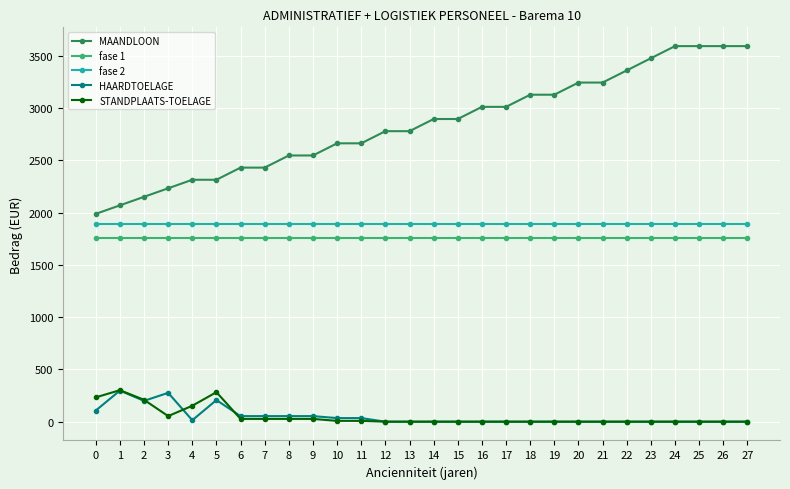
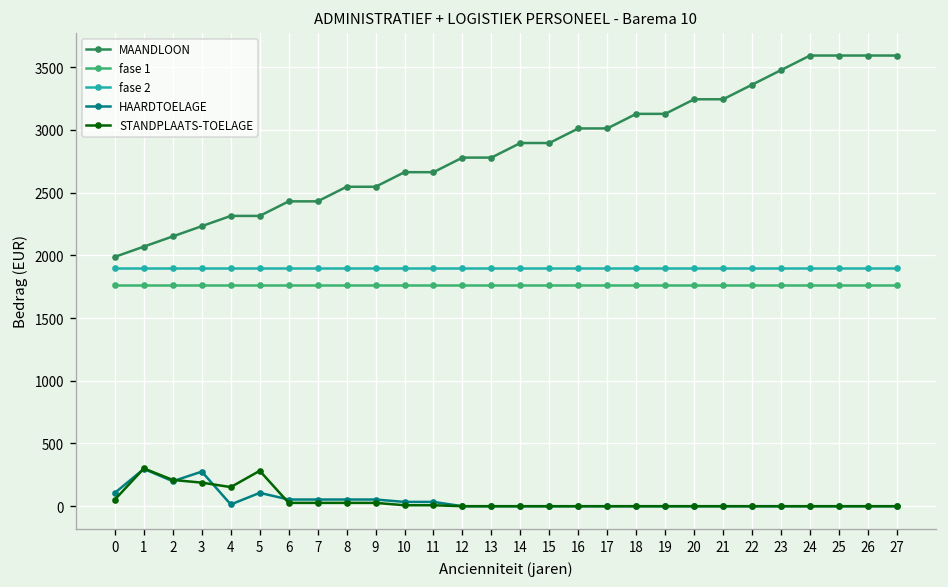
STANDPLAATS-TOELAGE, 0: 230 -> 50
STANDPLAATS-TOELAGE, 3: 50 -> 190
HAARDTOELAGE, 5: 210 -> 110
